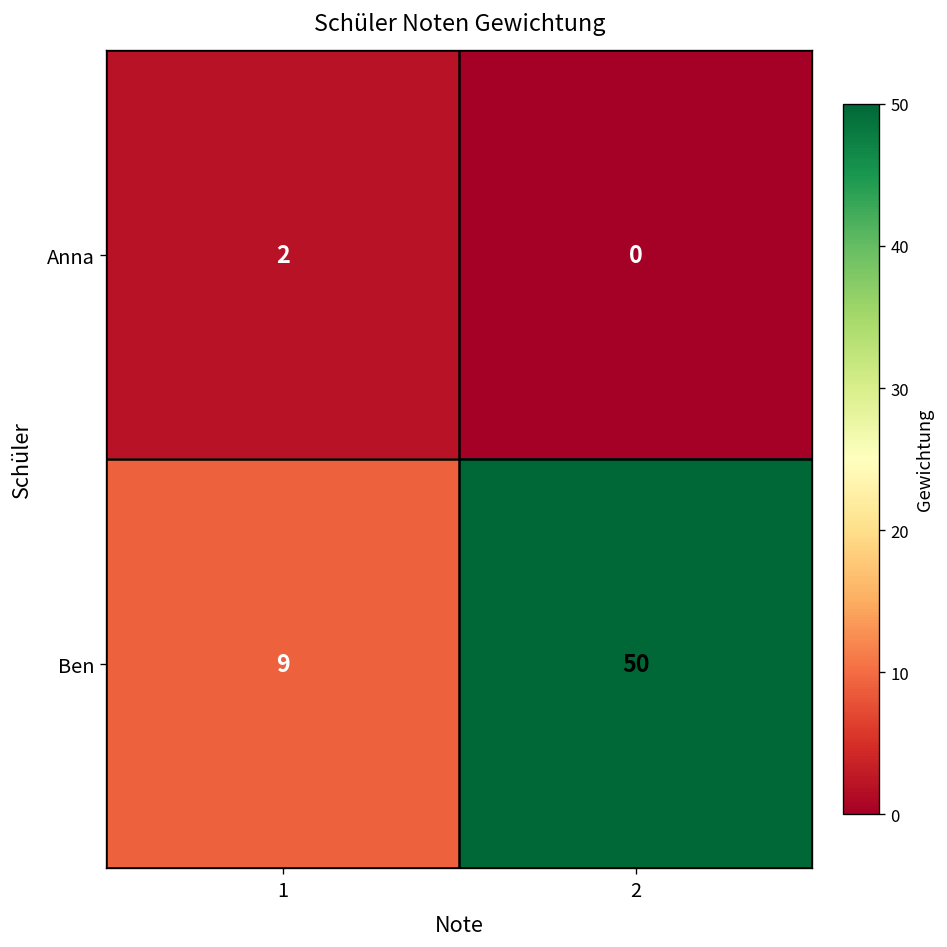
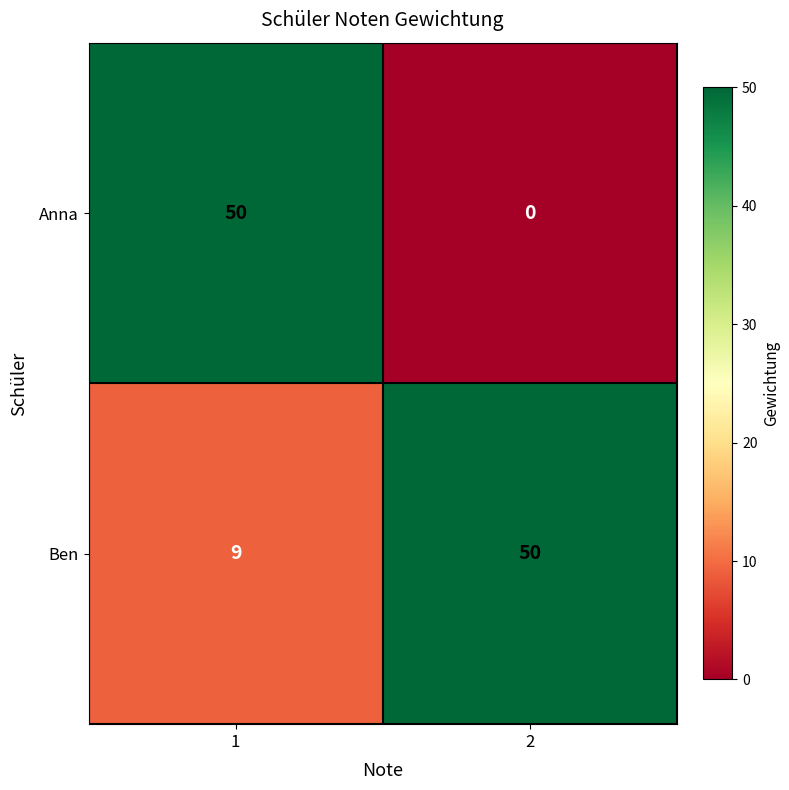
Anna, 1: 2 -> 50
